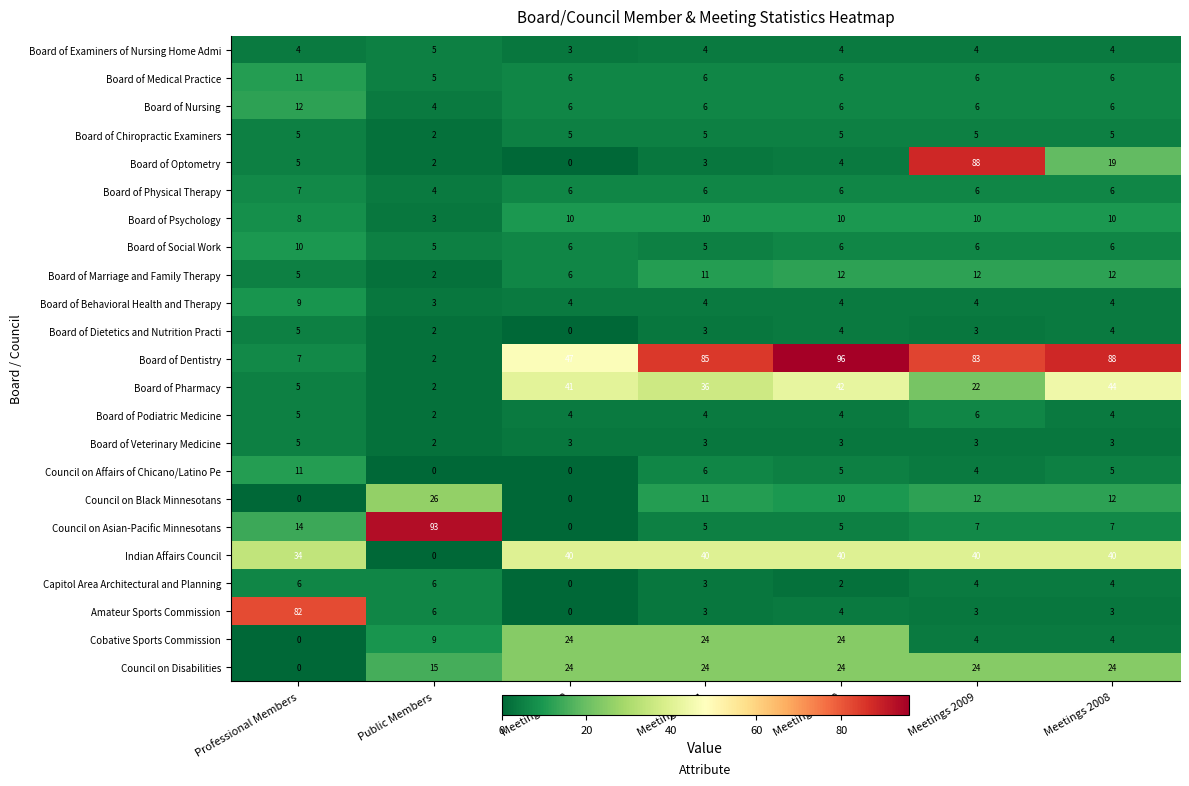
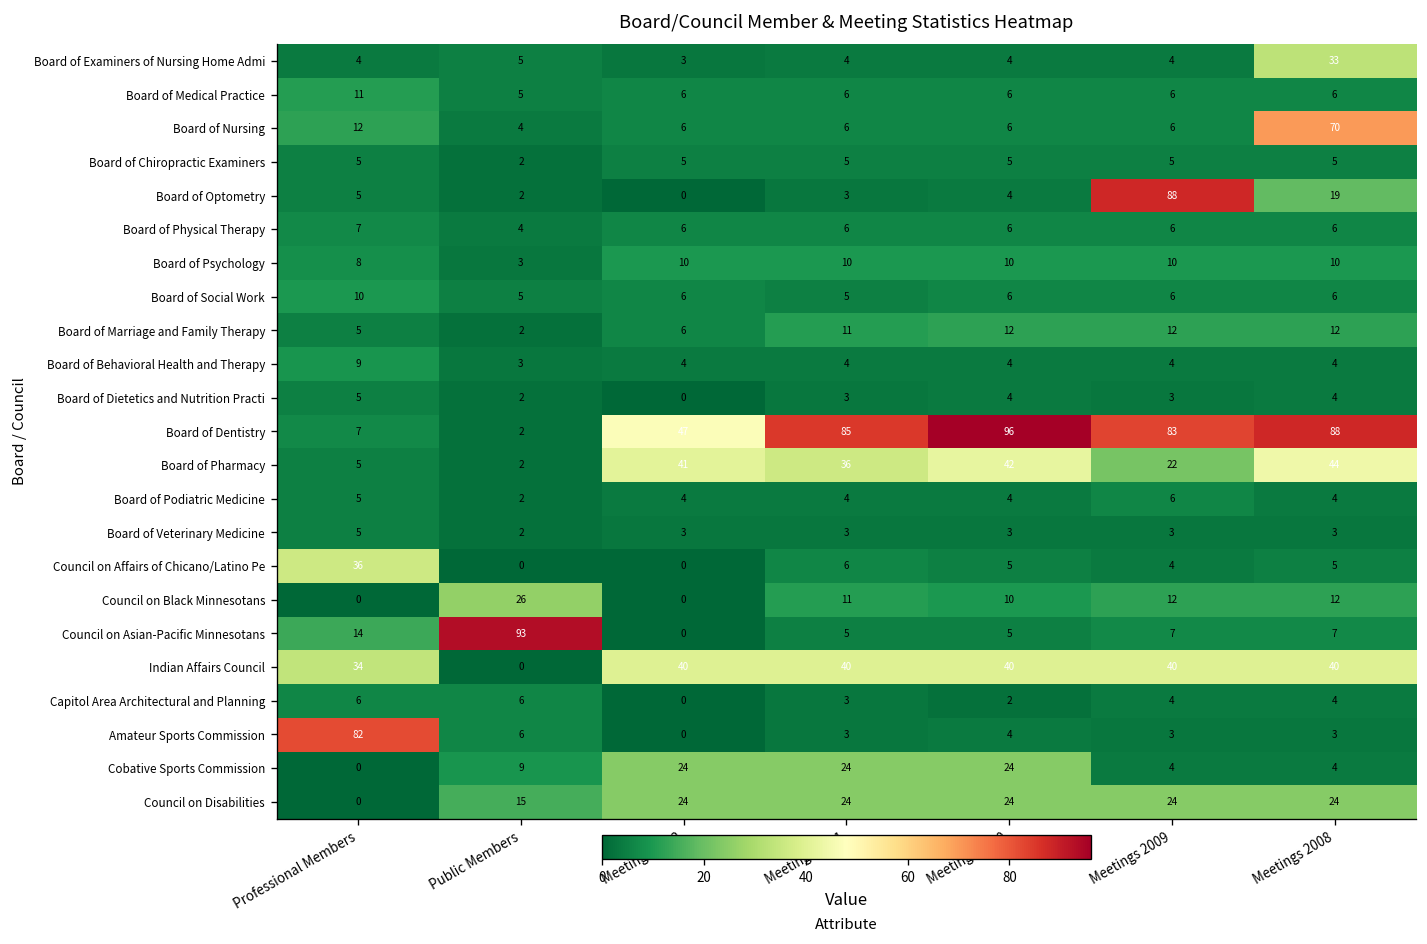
Board of Examiners of Nursing Home Admi, Meetings 2008: 4 -> 33
Board of Nursing, Meetings 2008: 6 -> 70
Council on Affairs of Chicano/Latino Pe, Professional Members: 11 -> 36
